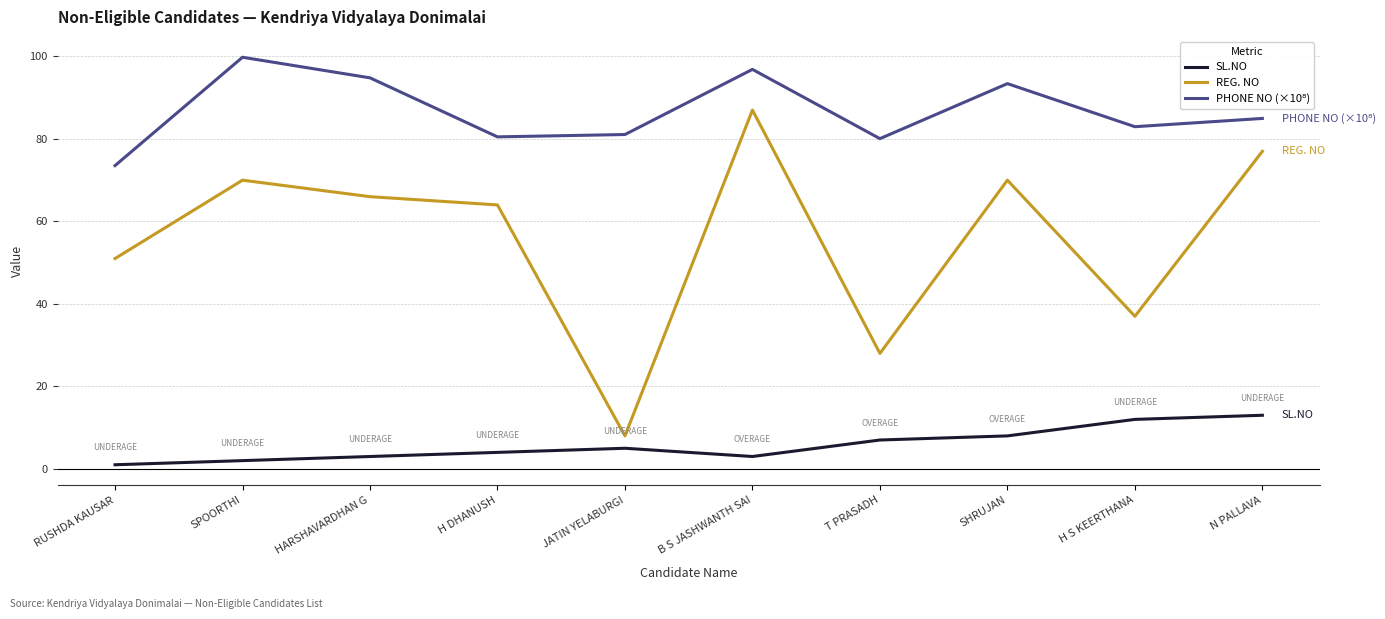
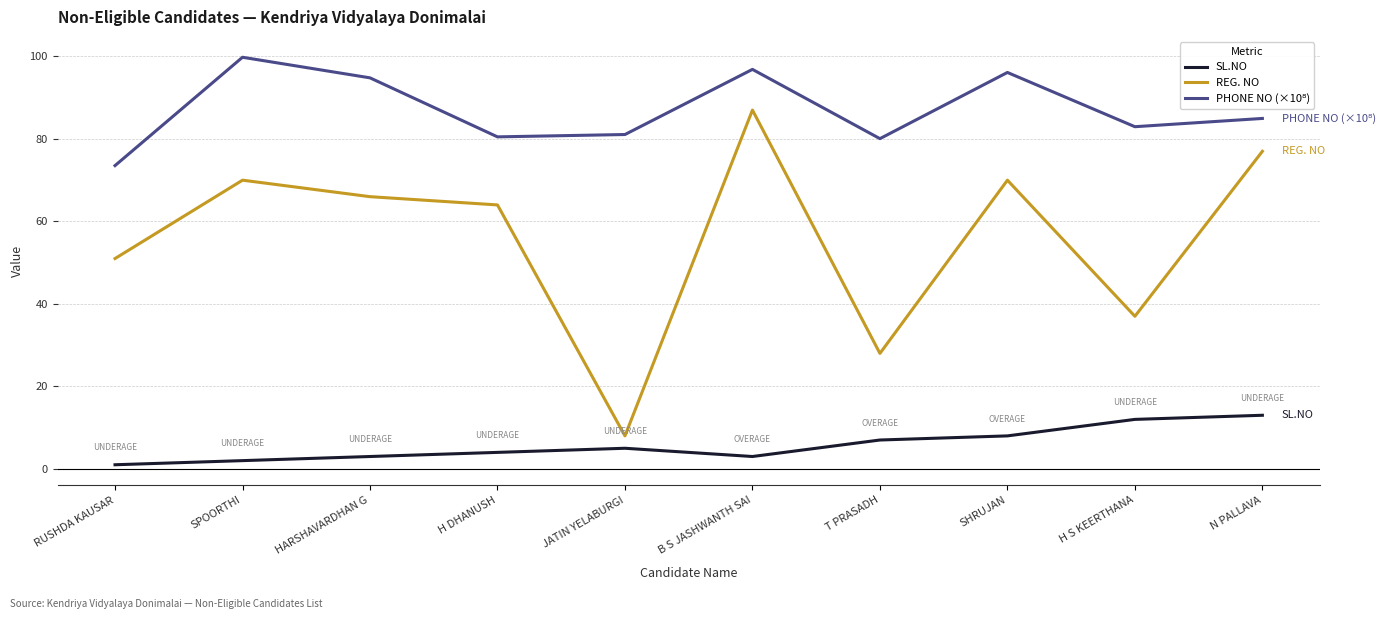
PHONE NO (×10⁸), SHRUJAN: 93 -> 96
